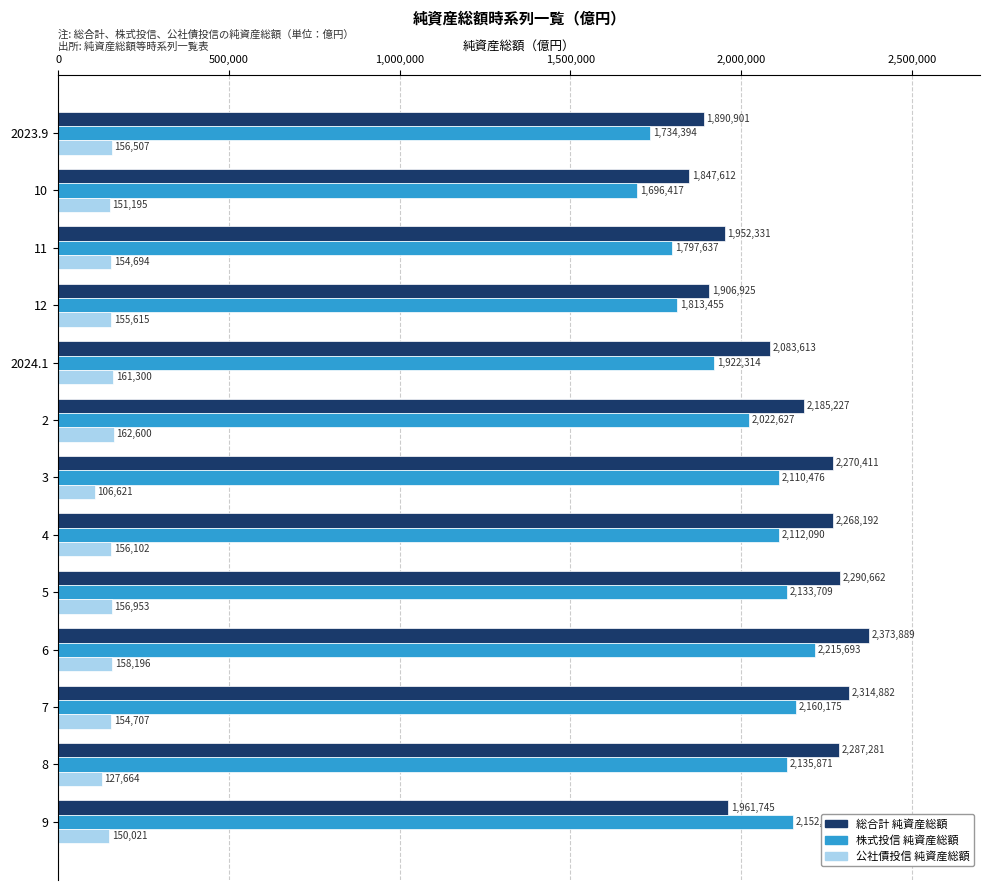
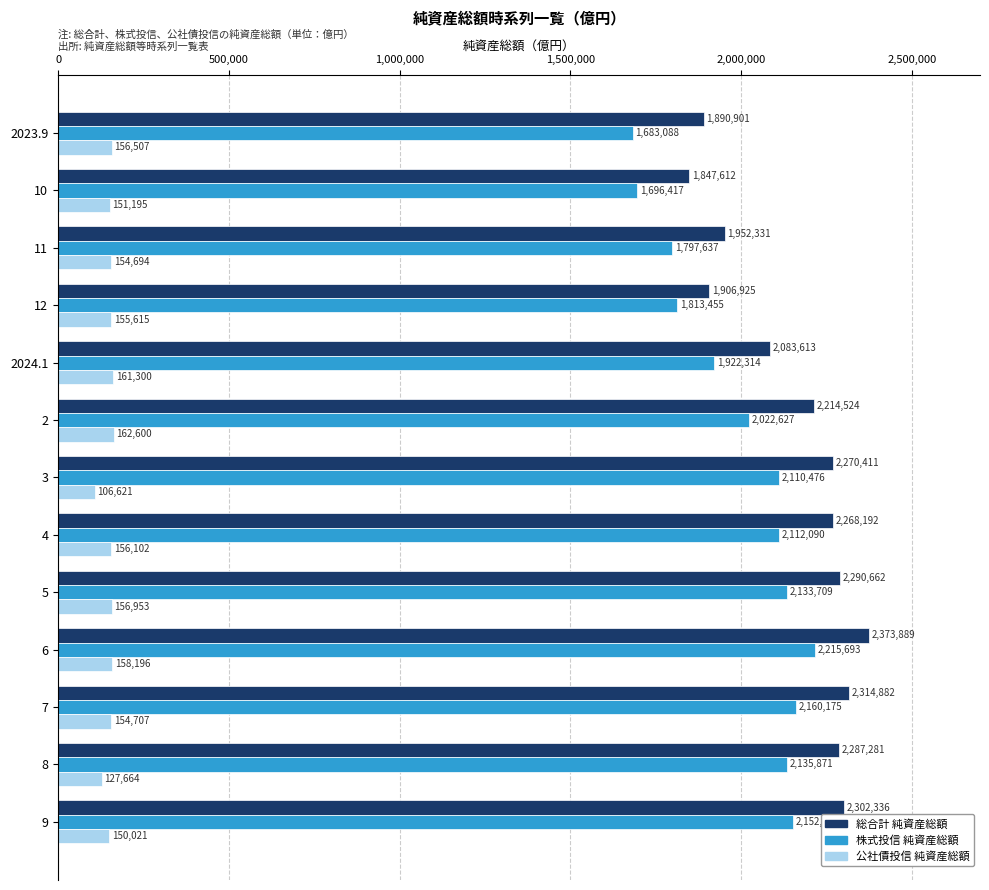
株式投信 純資産総額, 2023.9: 1,734,394 -> 1,683,088
総合計 純資産総額, 2: 2,185,227 -> 2,214,524
総合計 純資産総額, 9: 1,961,745 -> 2,302,336
